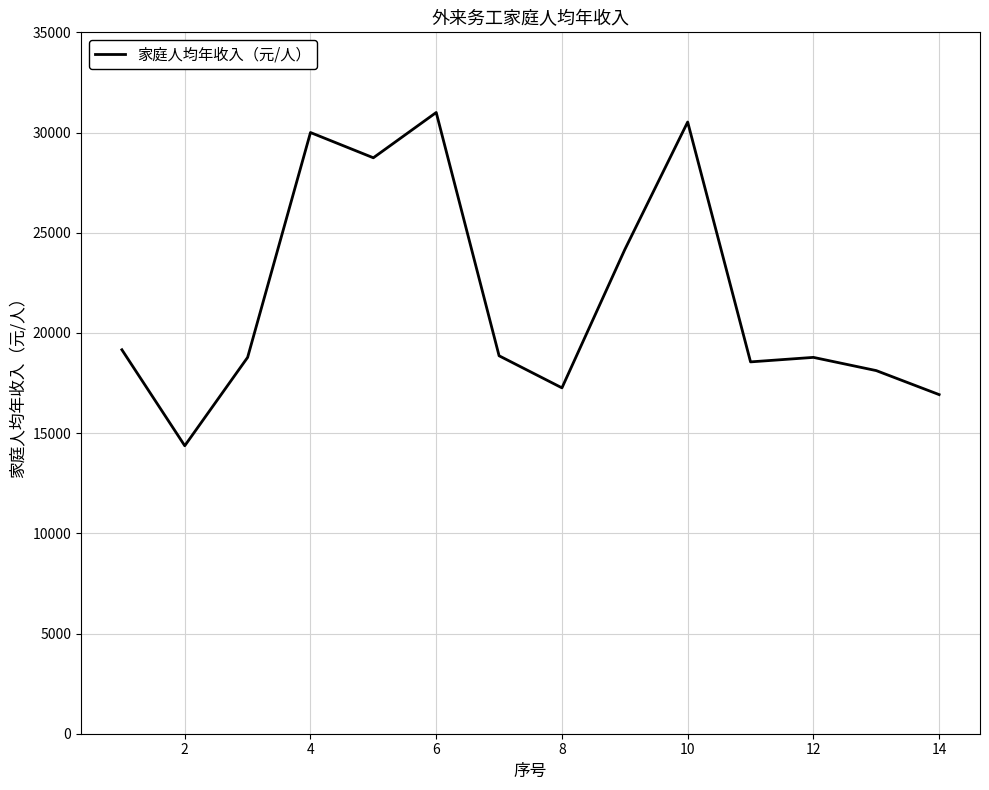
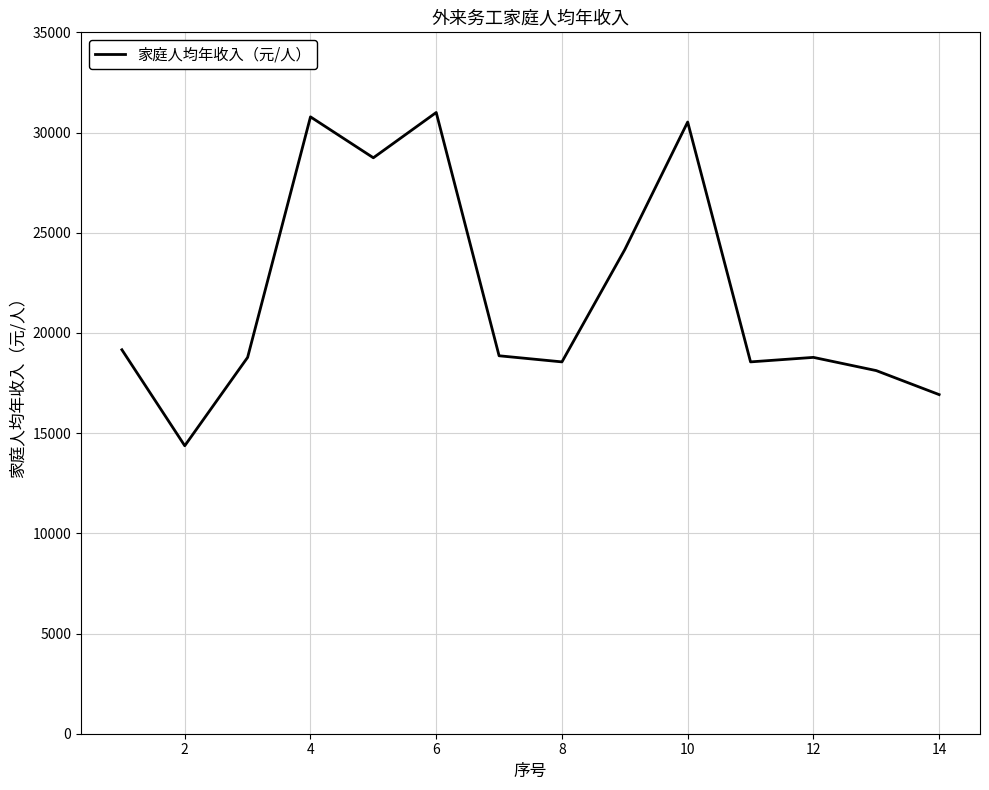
4: 30000 -> 30800
8: 17300 -> 18600
